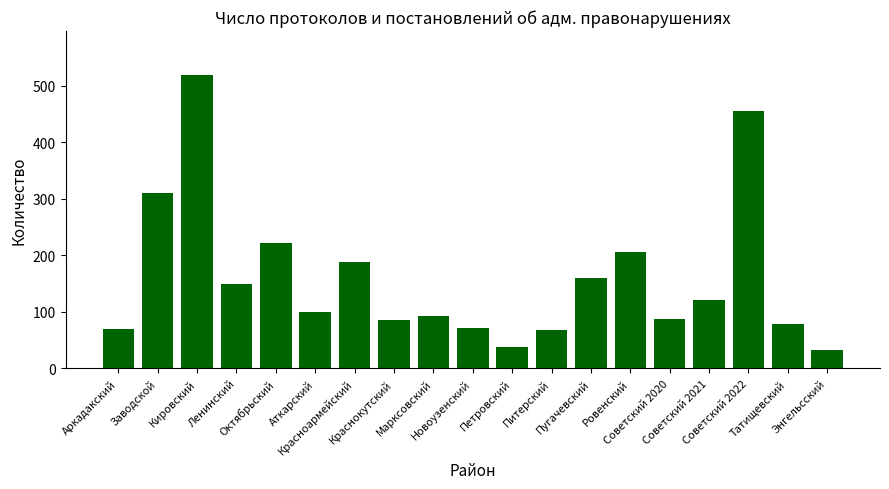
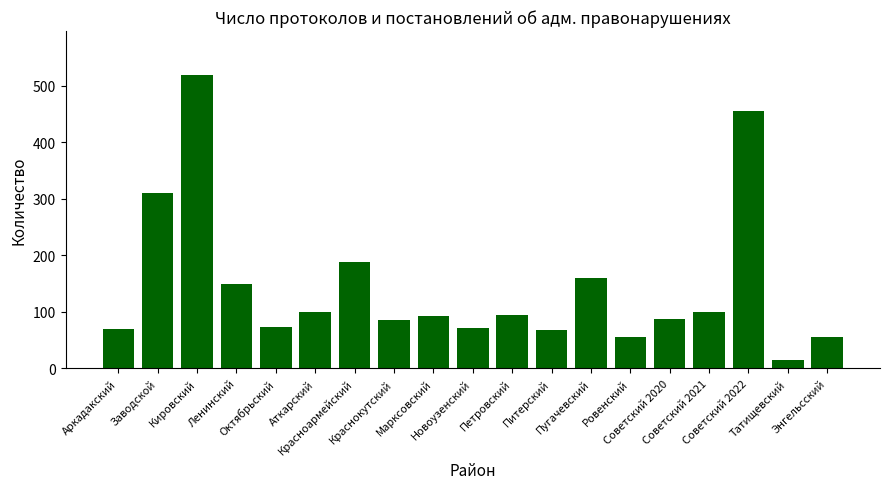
Октябрьский: 220 -> 70
Петровский: 40 -> 100
Ровенский: 210 -> 60
Советский 2021: 120 -> 100
Татищевский: 80 -> 20
Энгельсский: 30 -> 60
